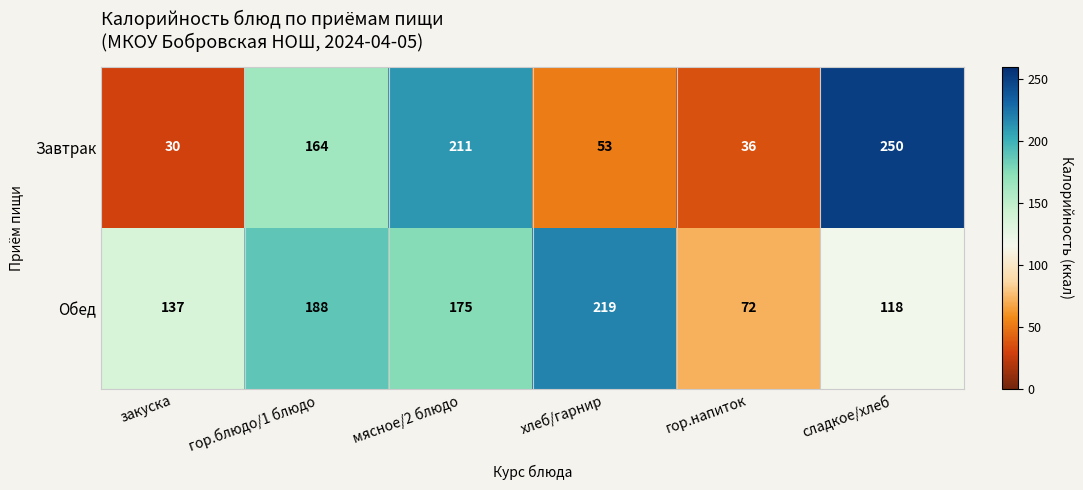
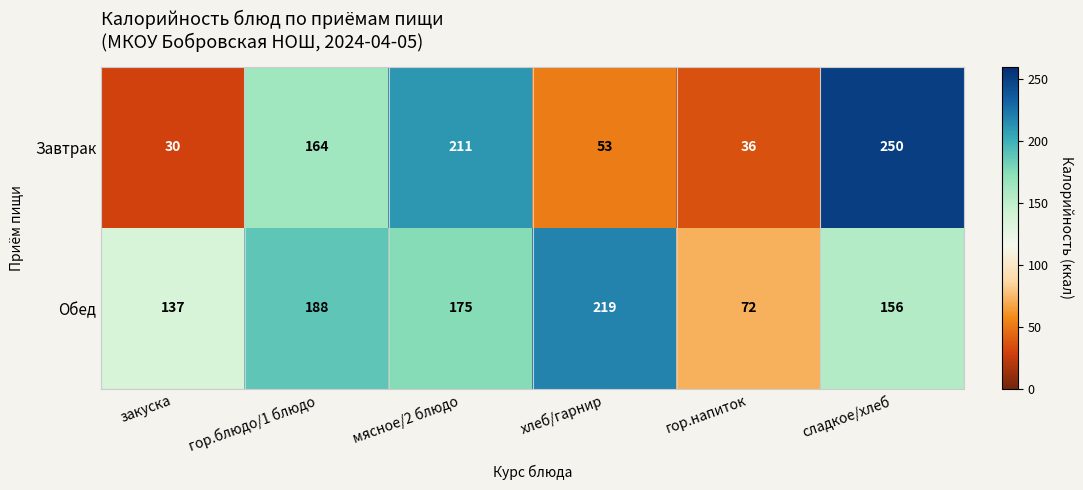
Обед, сладкое/хлеб: 118 -> 156
